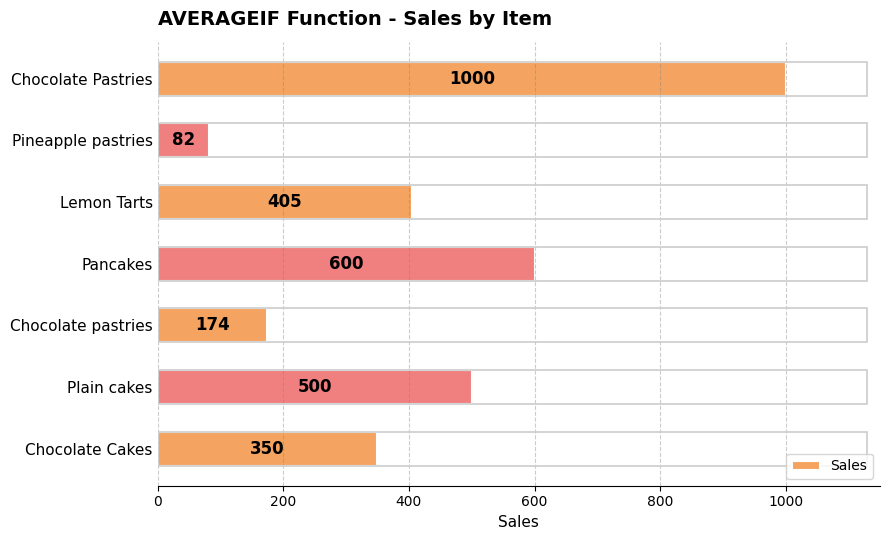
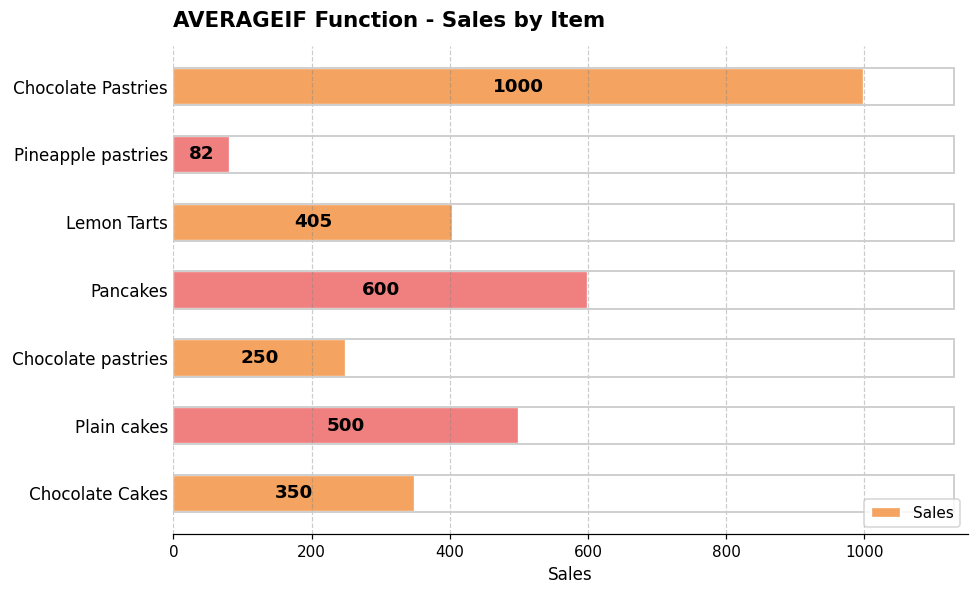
Chocolate pastries: 174 -> 250
